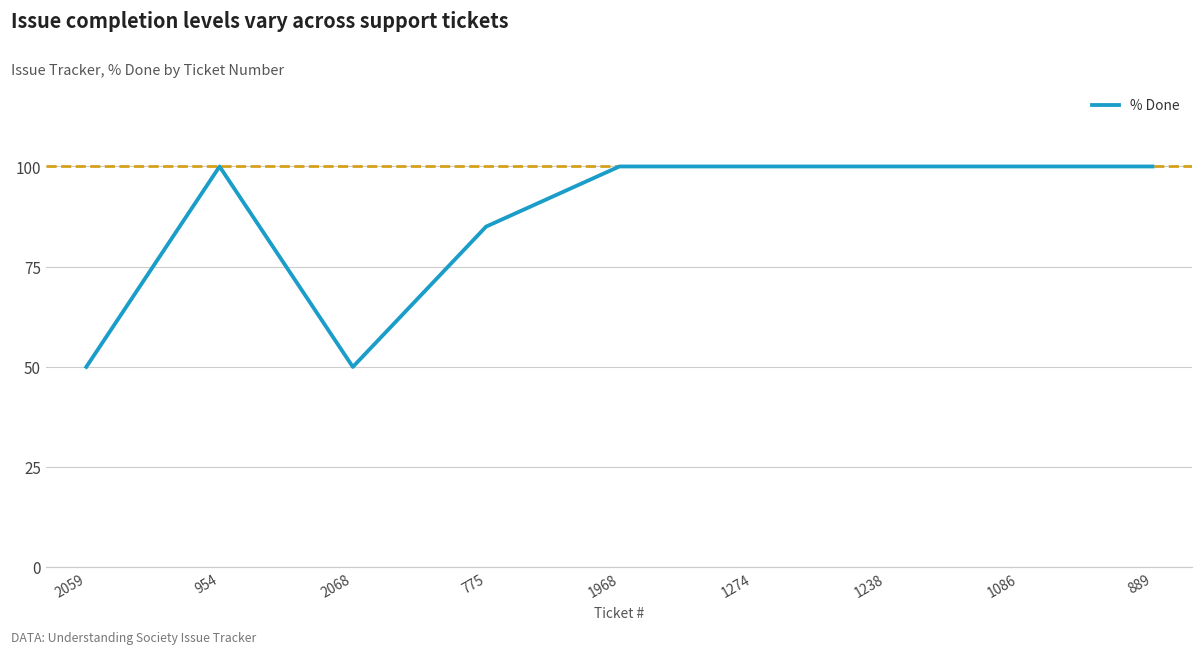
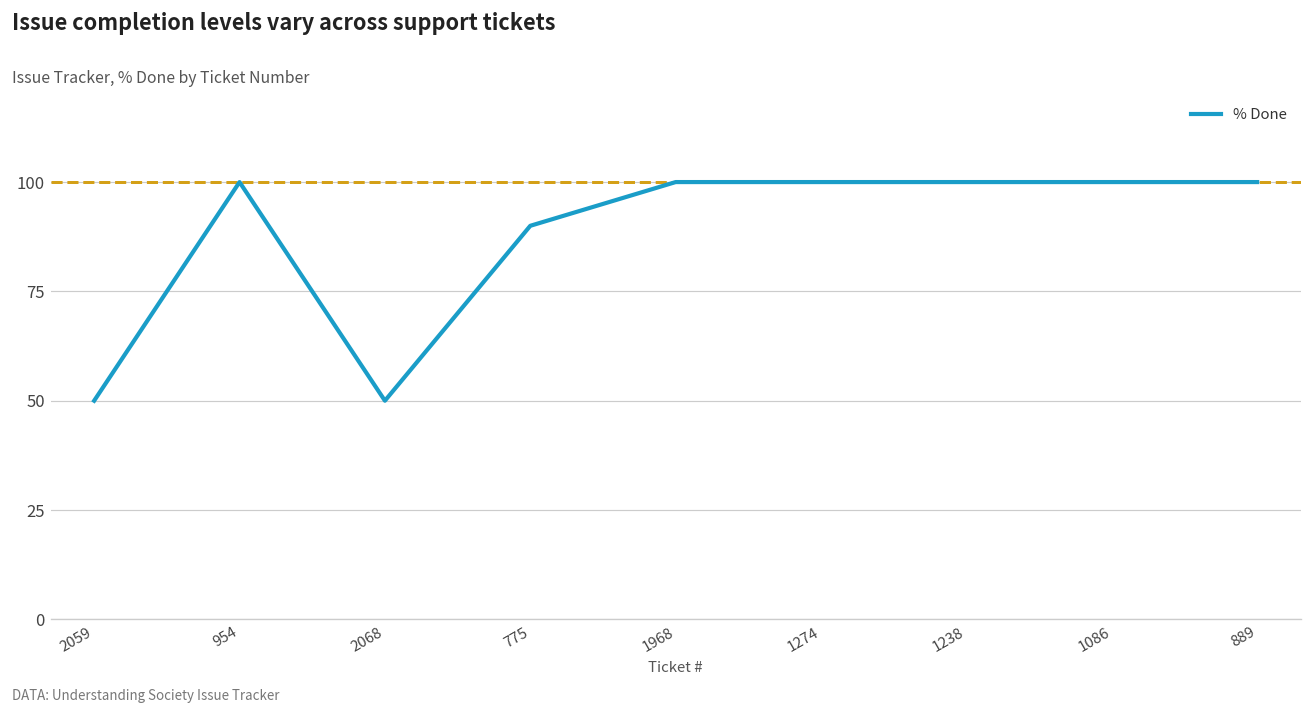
775: 85 -> 90
